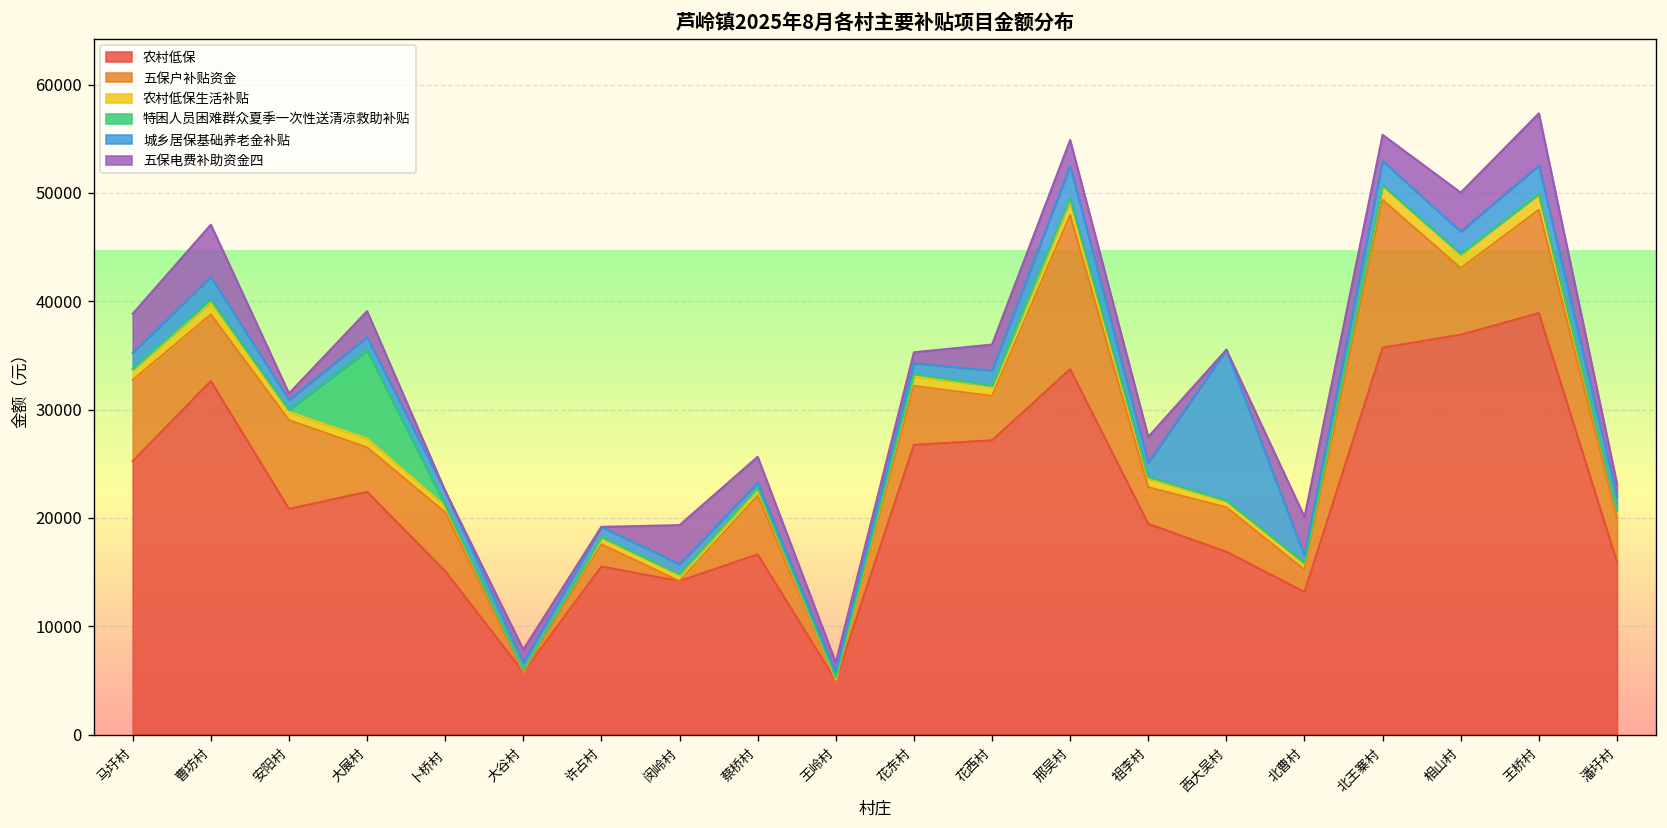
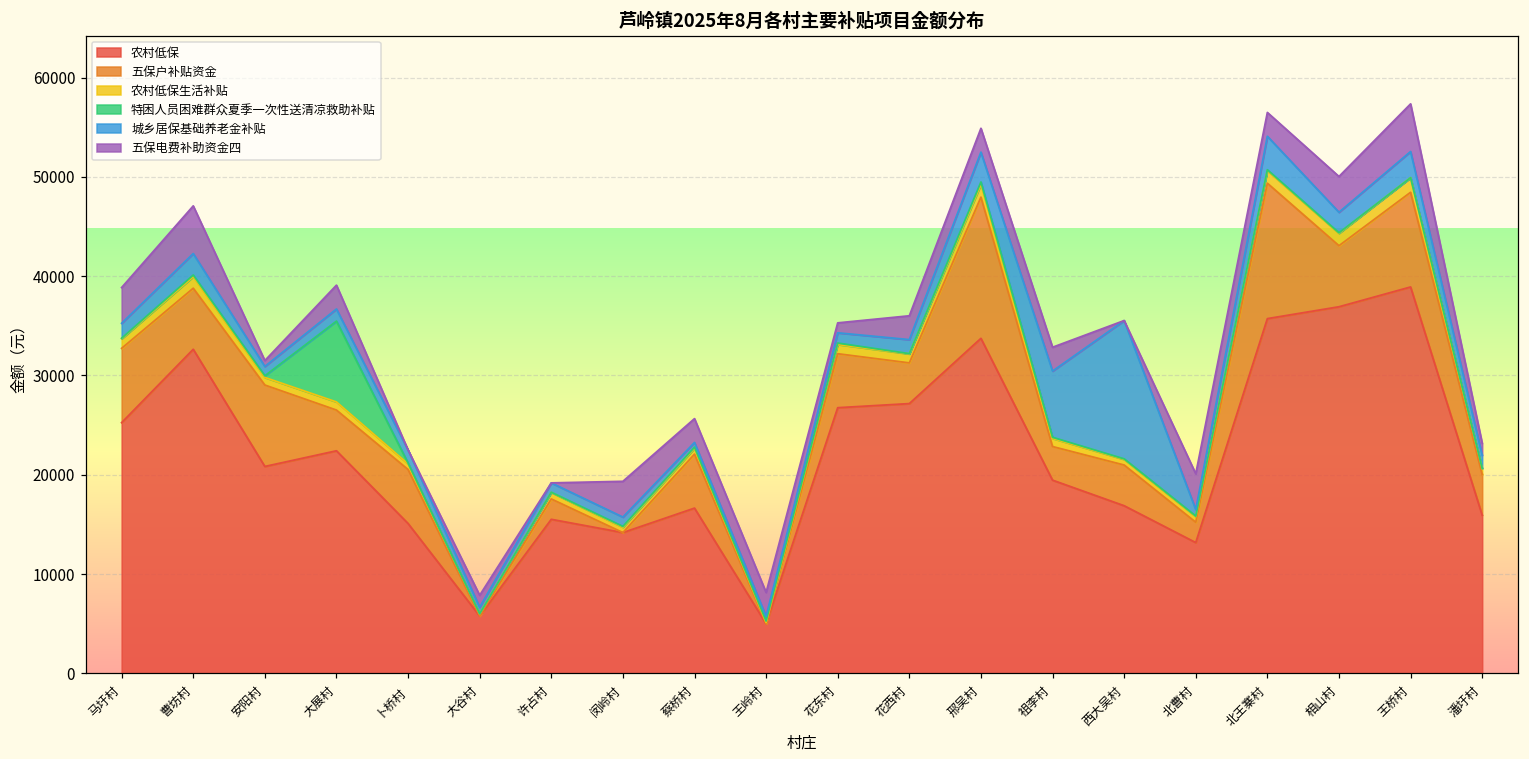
五保电费补助资金四, 王岭村: 1000 -> 2000
城乡居保基础养老金补贴, 祖李村: 1000 -> 7000
城乡居保基础养老金补贴, 北王寨村: 2000 -> 3000
